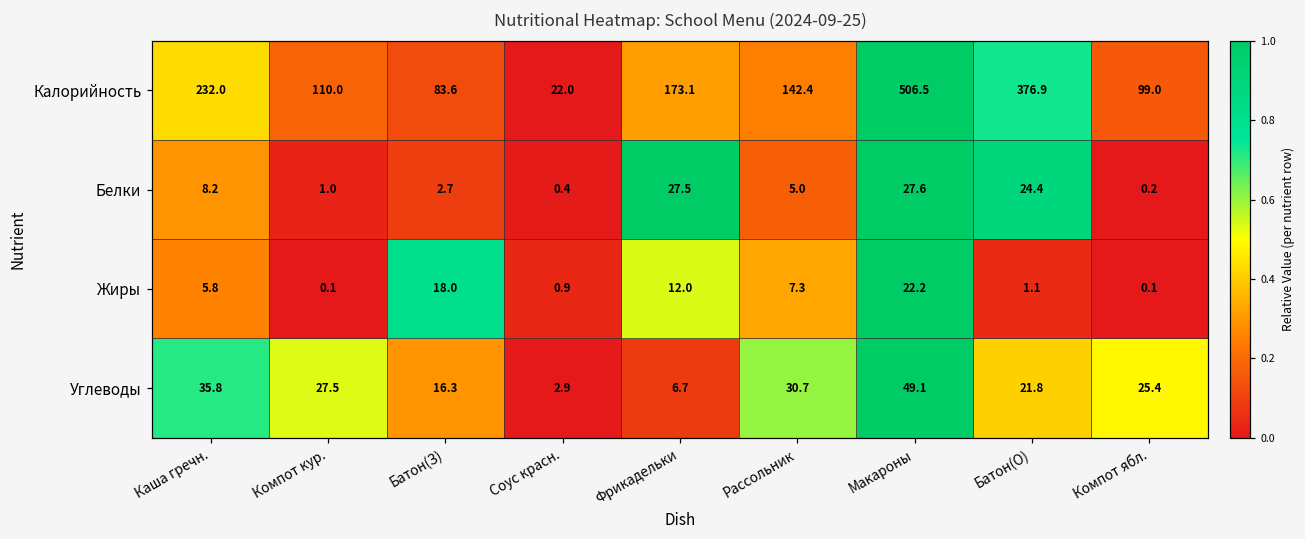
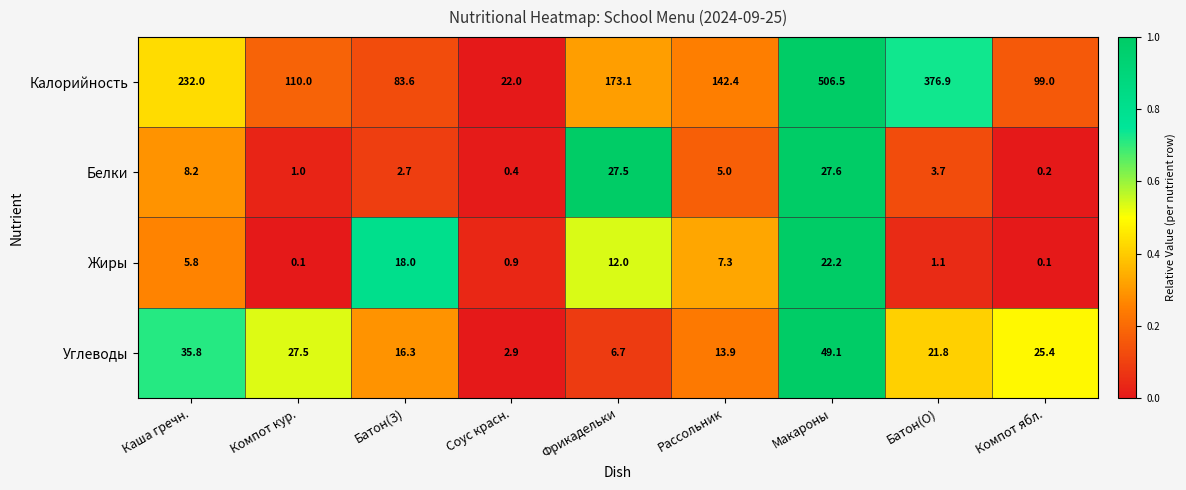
Белки, Батон(О): 24.4 -> 3.7
Углеводы, Рассольник: 30.7 -> 13.9
